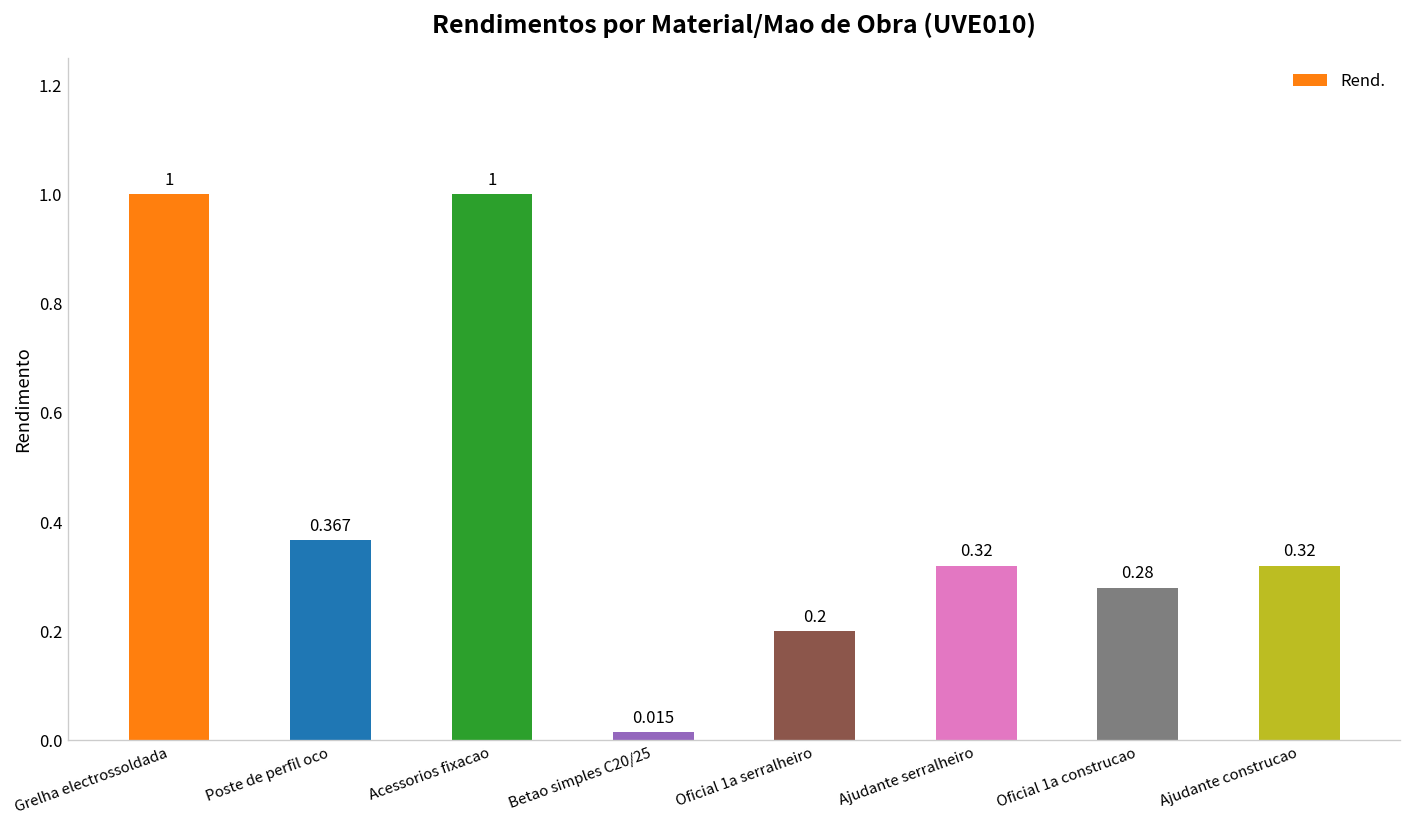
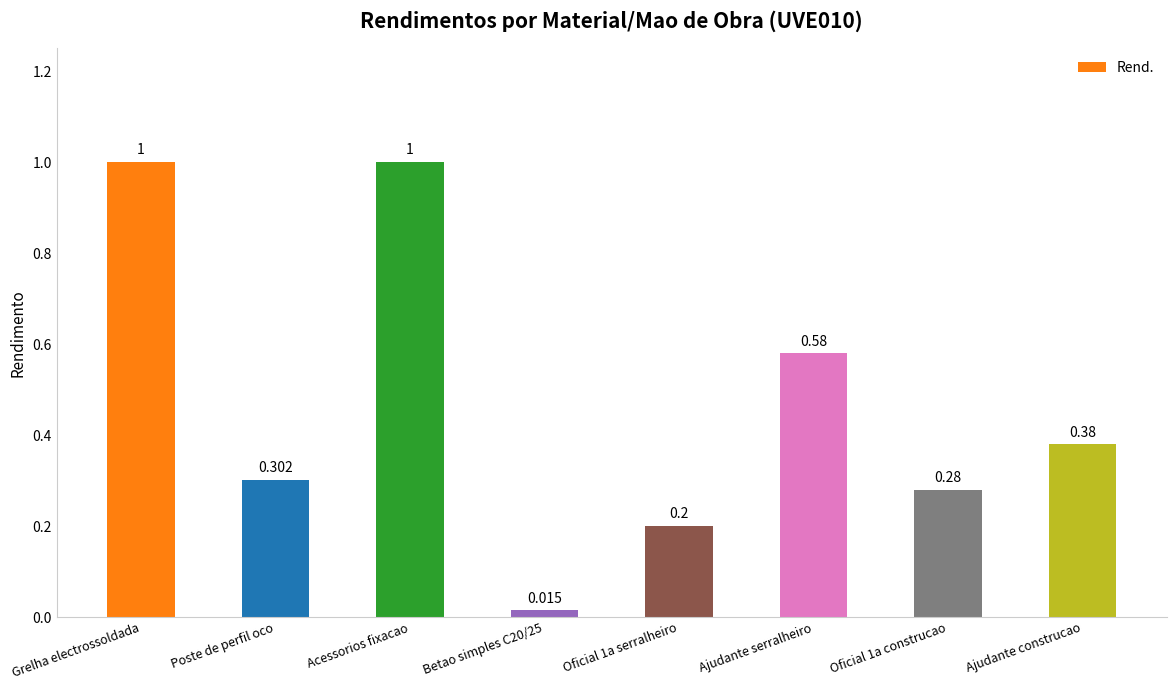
Poste de perfil oco: 0.367 -> 0.302
Ajudante serralheiro: 0.32 -> 0.58
Ajudante construcao: 0.32 -> 0.38
